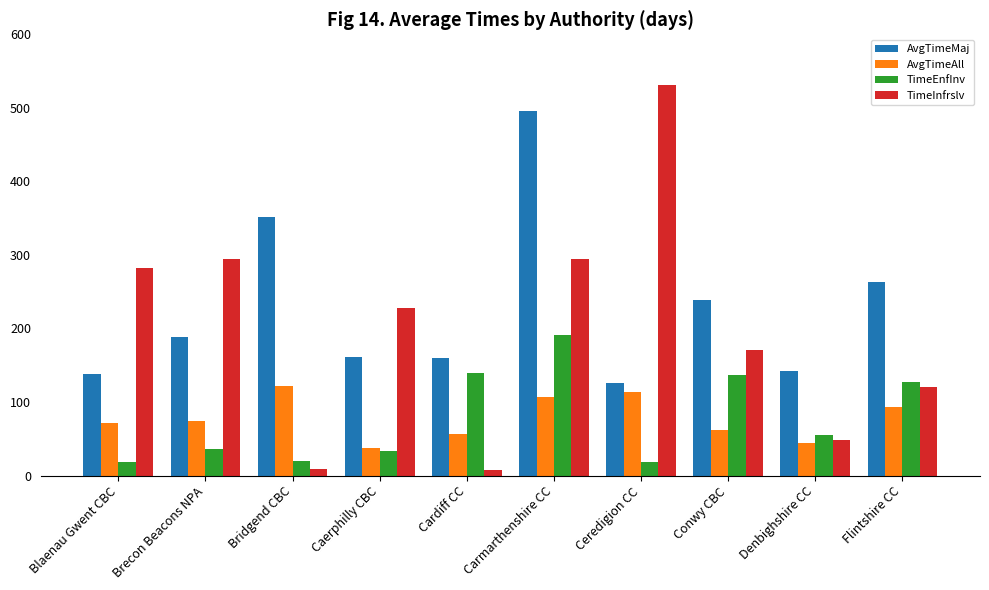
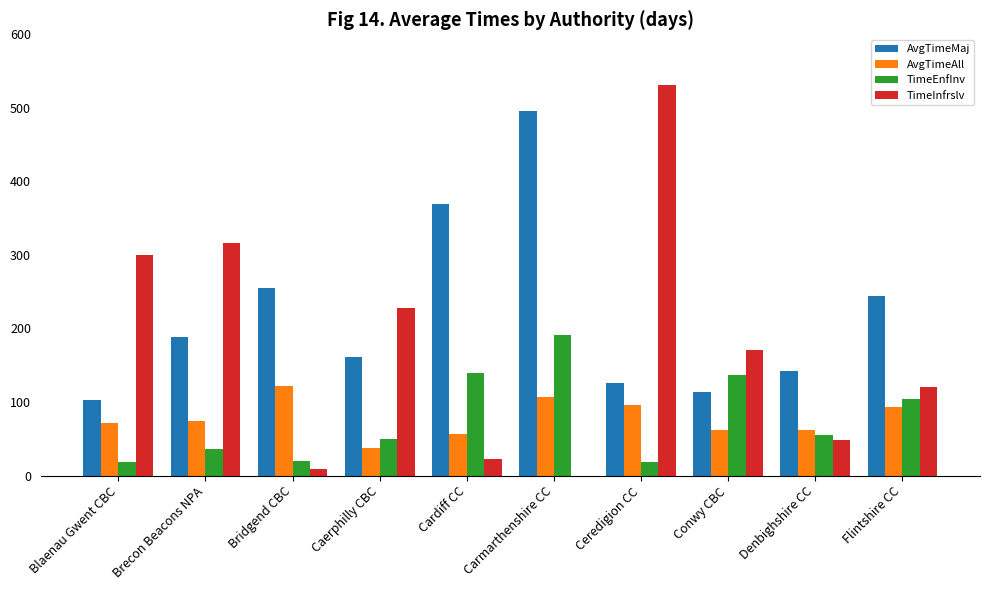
AvgTimeMaj, Blaenau Gwent CBC: 140 -> 100
TimeInfrslv, Blaenau Gwent CBC: 280 -> 300
TimeInfrslv, Brecon Beacons NPA: 290 -> 320
AvgTimeMaj, Bridgend CBC: 350 -> 250
TimeEnfInv, Caerphilly CBC: 30 -> 50
AvgTimeMaj, Cardiff CC: 160 -> 370
TimeInfrslv, Cardiff CC: 10 -> 20
TimeInfrslv, Carmarthenshire CC: 290 -> 0
AvgTimeAll, Ceredigion CC: 110 -> 100
AvgTimeMaj, Conwy CBC: 240 -> 110
AvgTimeAll, Denbighshire CC: 40 -> 60
AvgTimeMaj, Flintshire CC: 260 -> 240
TimeEnfInv, Flintshire CC: 130 -> 100
